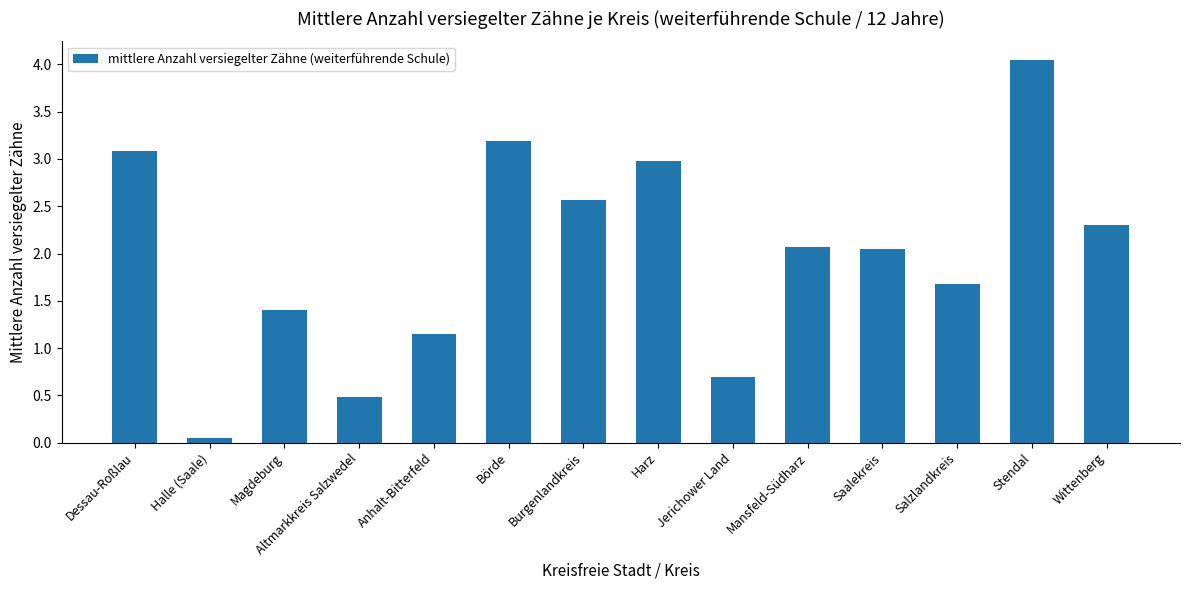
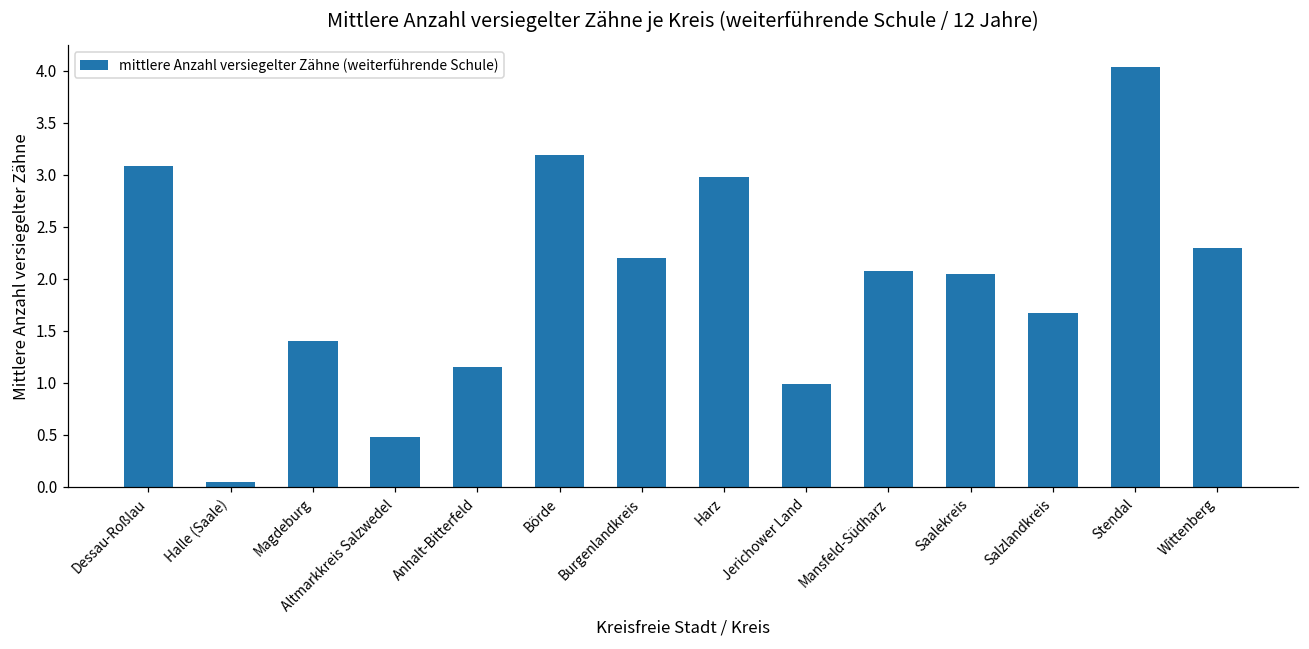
Burgenlandkreis: 2.6 -> 2.2
Jerichower Land: 0.7 -> 1.0
